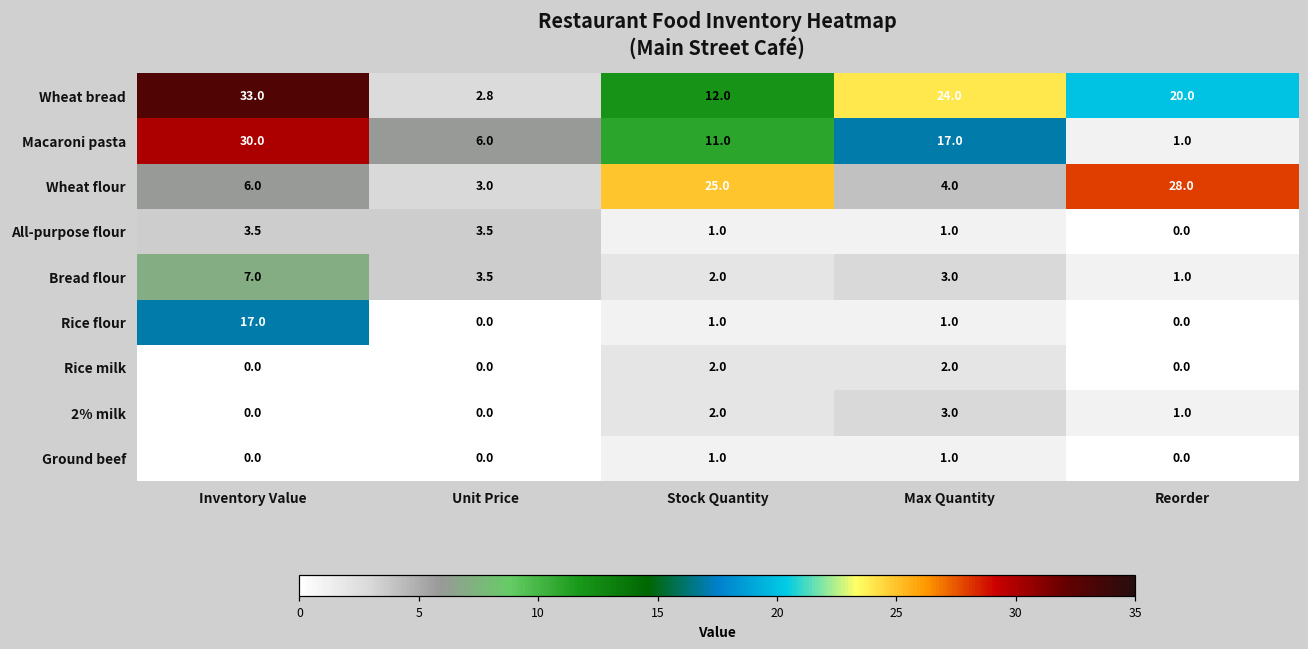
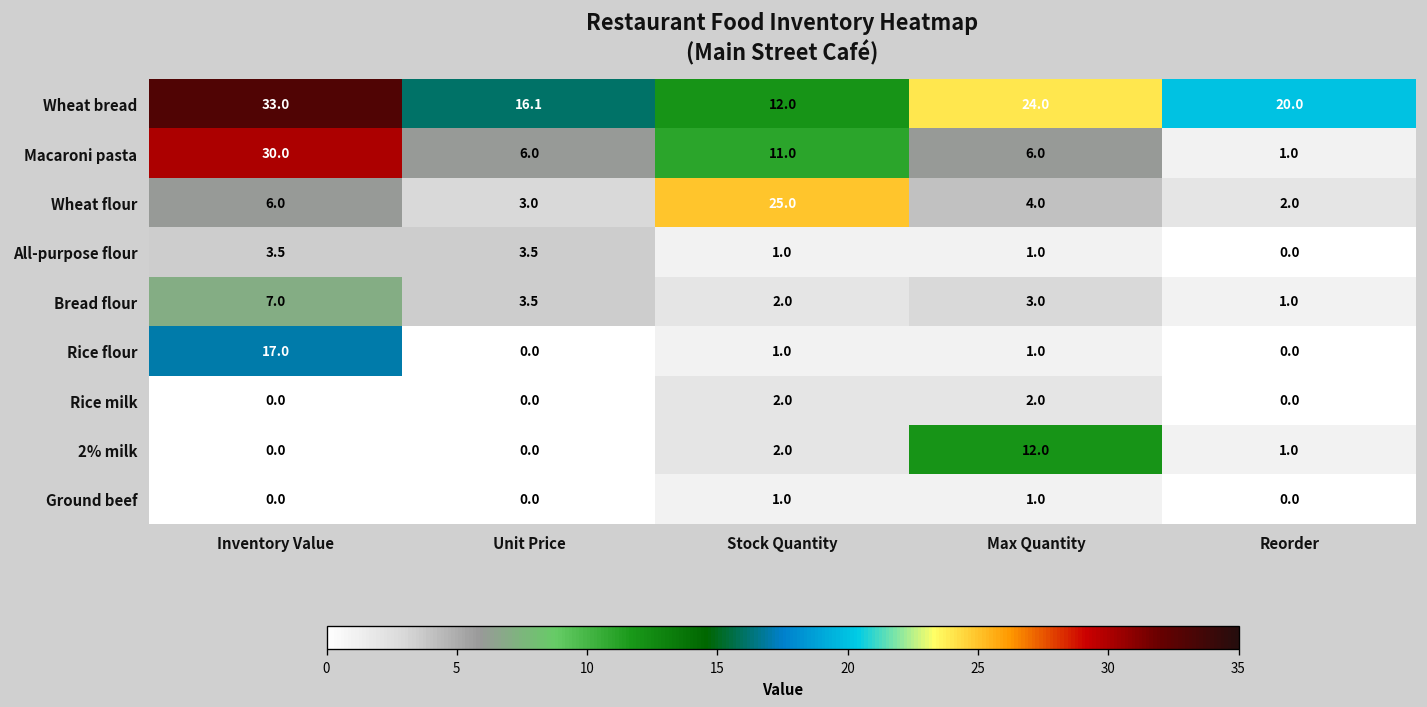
Wheat bread, Unit Price: 2.8 -> 16.1
Macaroni pasta, Max Quantity: 17.0 -> 6.0
Wheat flour, Reorder: 28.0 -> 2.0
2% milk, Max Quantity: 3.0 -> 12.0
